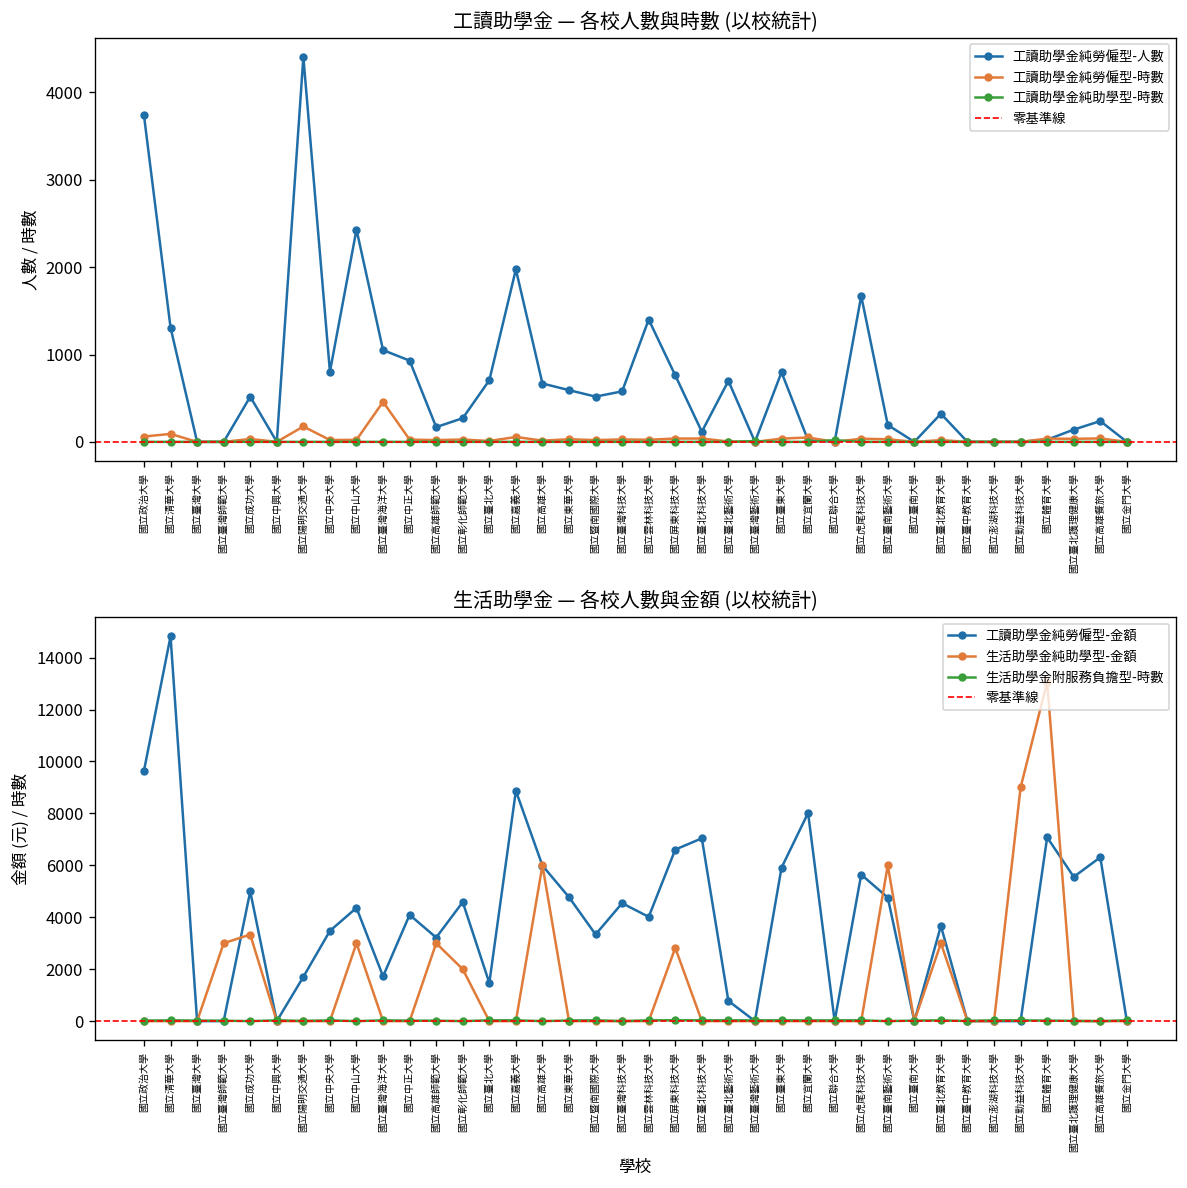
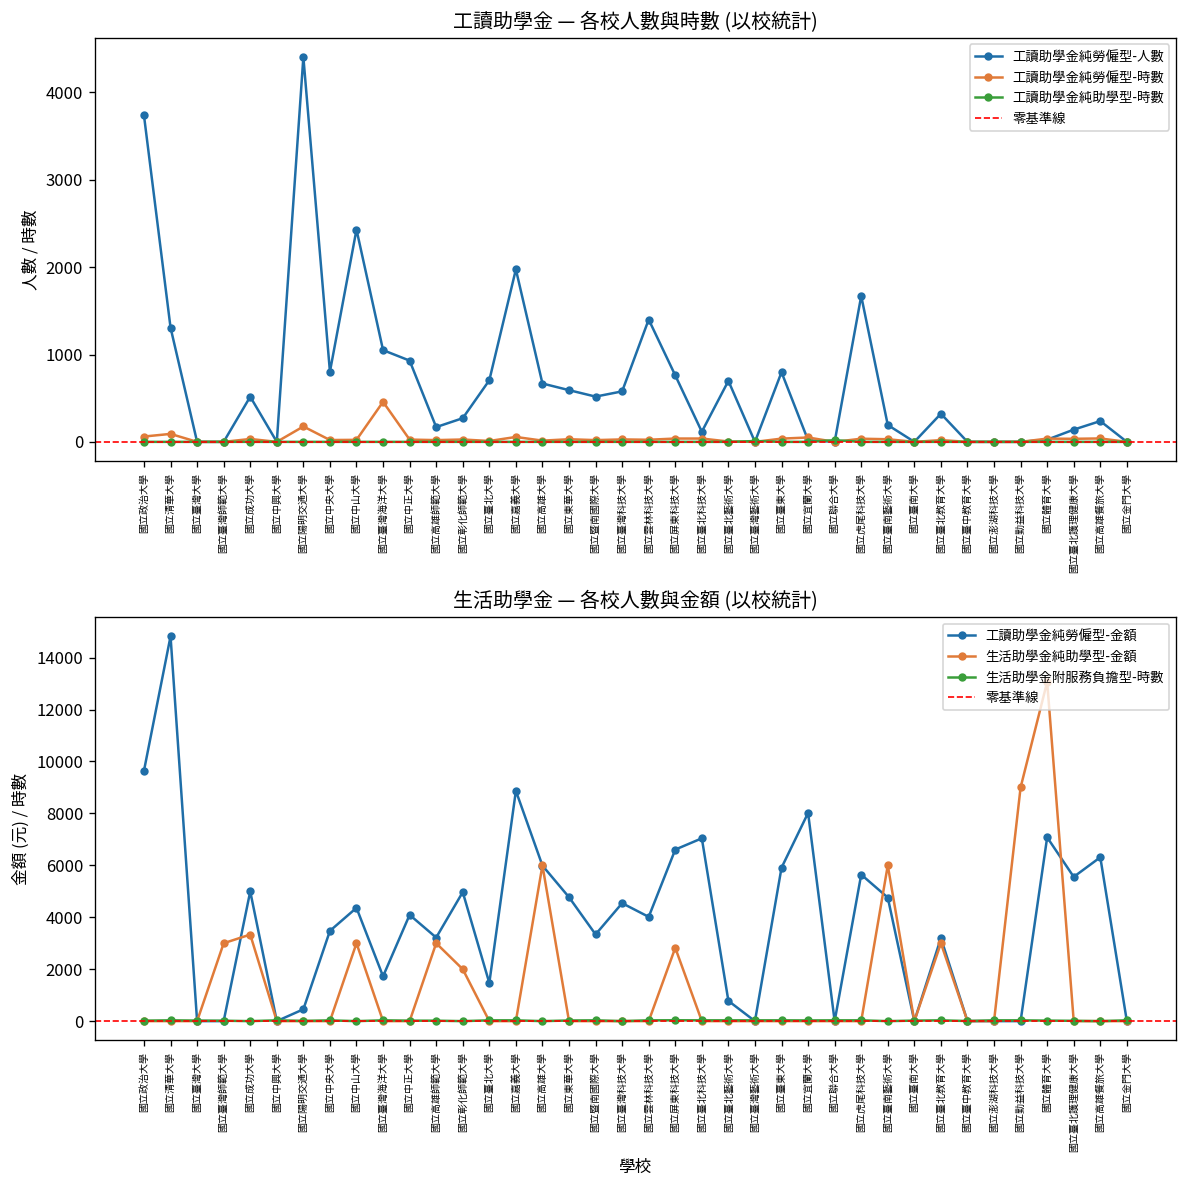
生活助學金 — 各校人數與金額 (以校統計), 工讀助學金純勞僱型-金額, 國立陽明交通大學: 1700 -> 500
生活助學金 — 各校人數與金額 (以校統計), 工讀助學金純勞僱型-金額, 國立彰化師範大學: 4600 -> 5000
生活助學金 — 各校人數與金額 (以校統計), 工讀助學金純勞僱型-金額, 國立臺北教育大學: 3700 -> 3200
